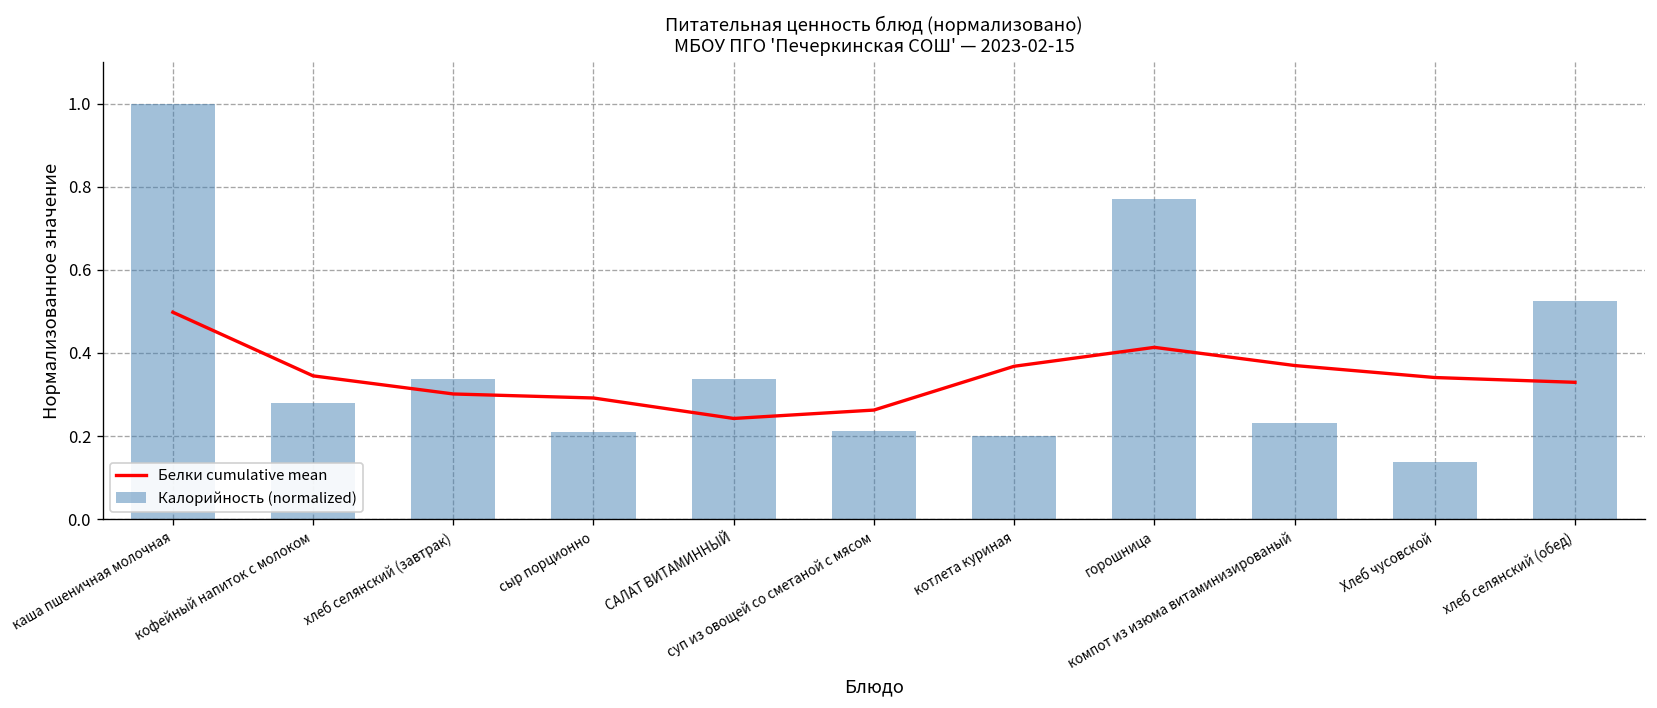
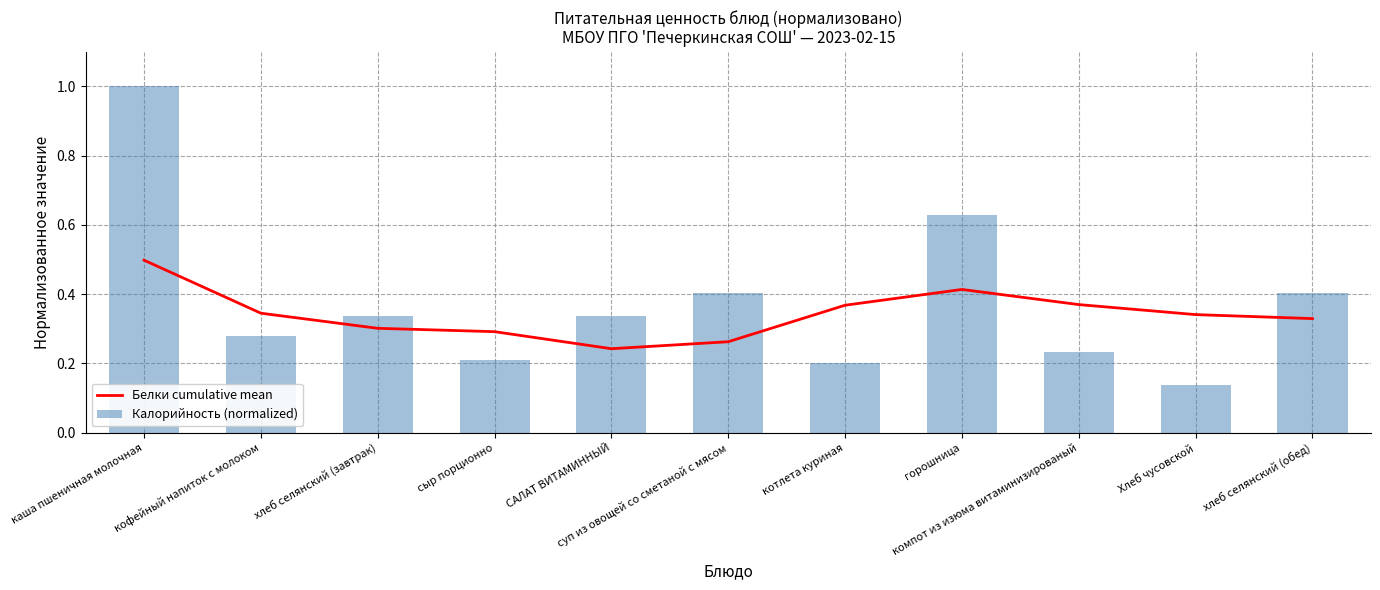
Калорийность (normalized), суп из овощей со сметаной с мясом: 0.21 -> 0.40
Калорийность (normalized), горошница: 0.77 -> 0.63
Калорийность (normalized), хлеб селянский (обед): 0.53 -> 0.40
